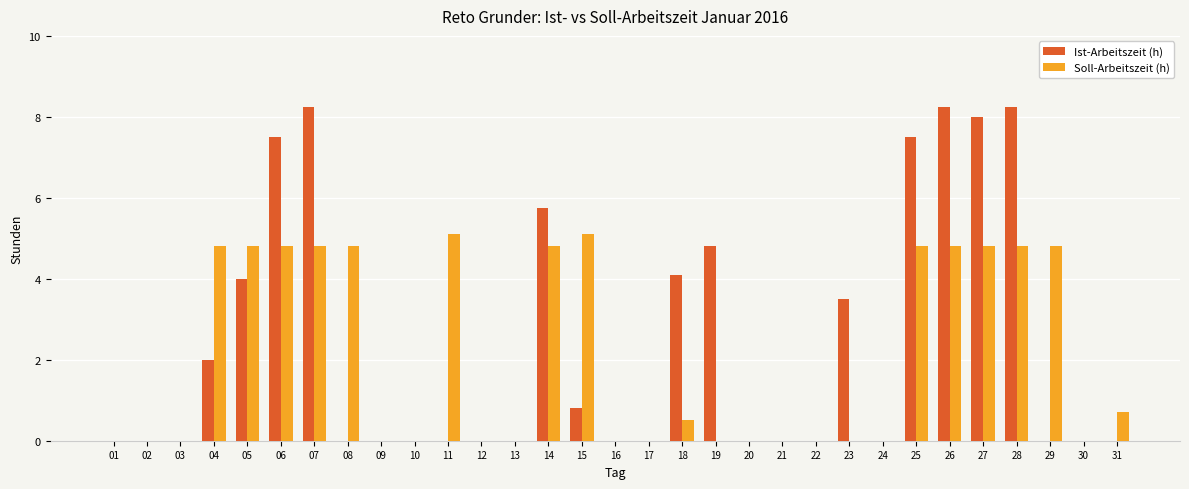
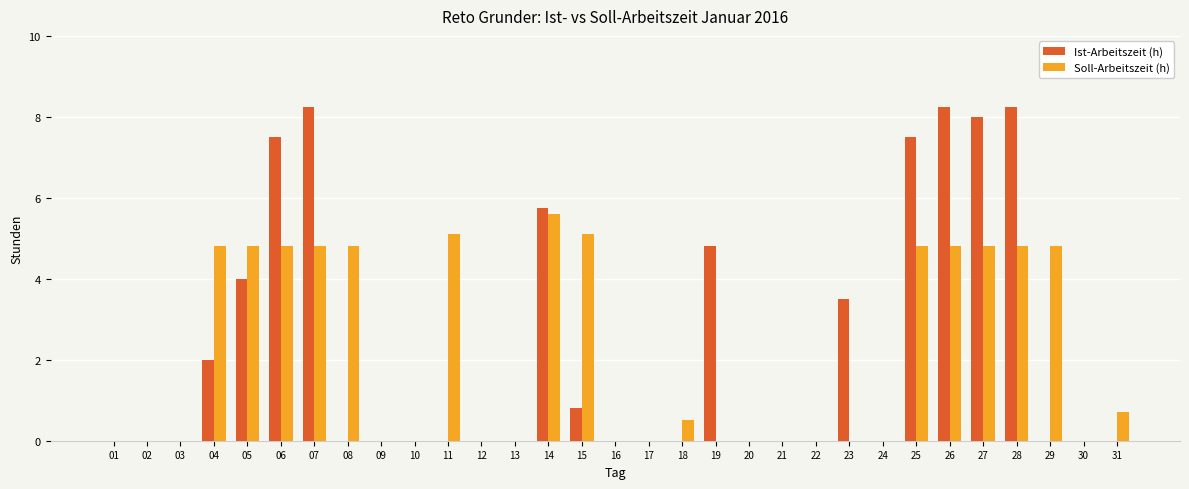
Soll-Arbeitszeit (h), 14: 4.8 -> 5.6
Ist-Arbeitszeit (h), 18: 4.1 -> 0.0
